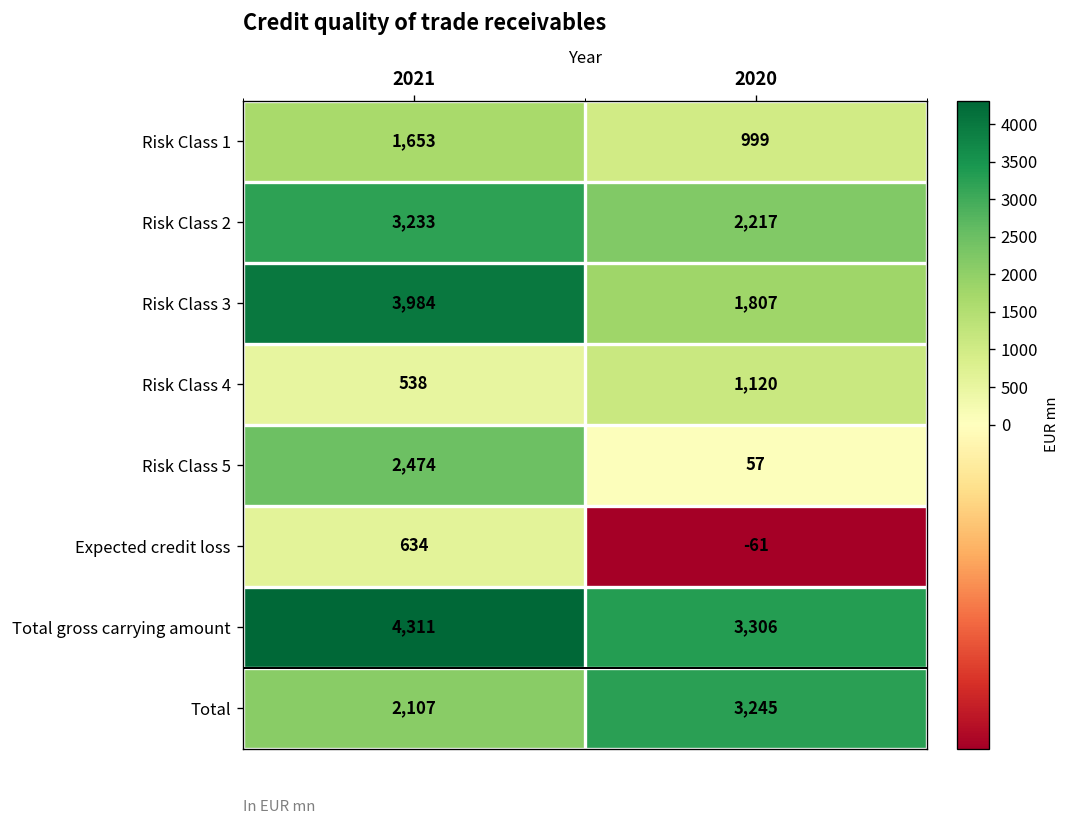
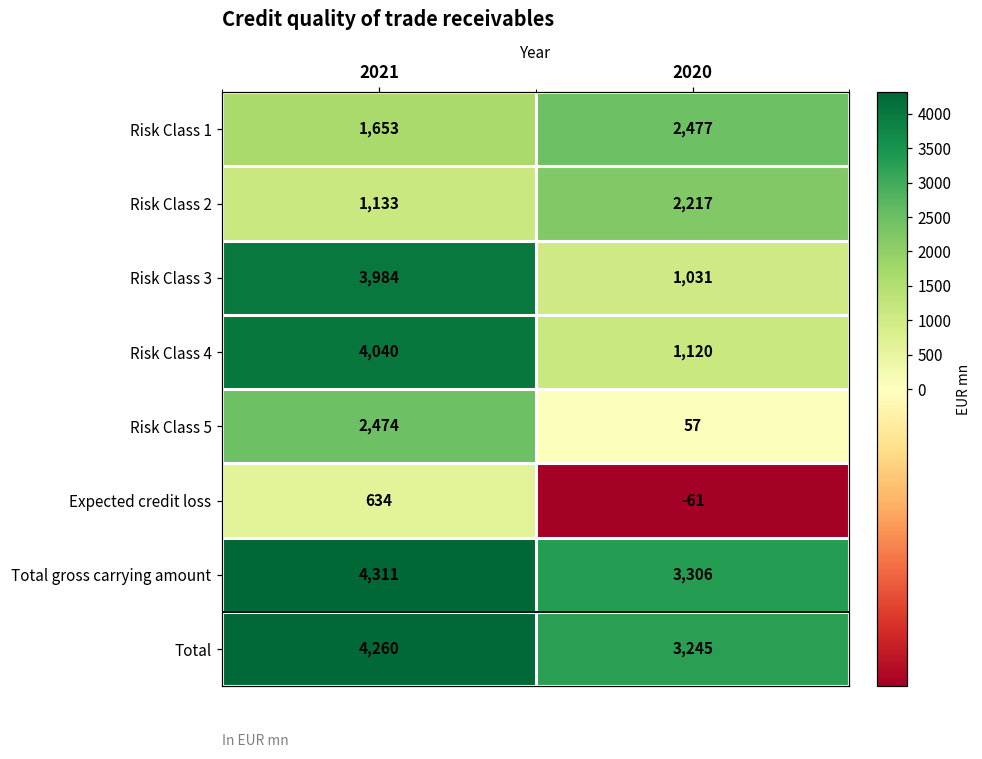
Risk Class 1, 2020: 999 -> 2,477
Risk Class 2, 2021: 3,233 -> 1,133
Risk Class 3, 2020: 1,807 -> 1,031
Risk Class 4, 2021: 538 -> 4,040
Total, 2021: 2,107 -> 4,260
